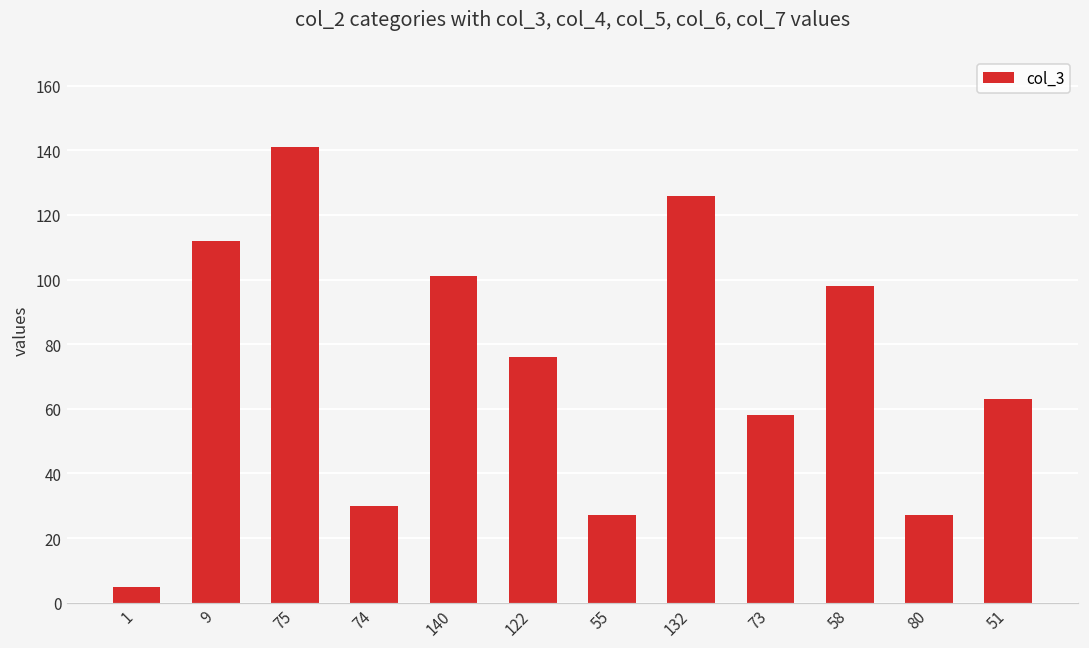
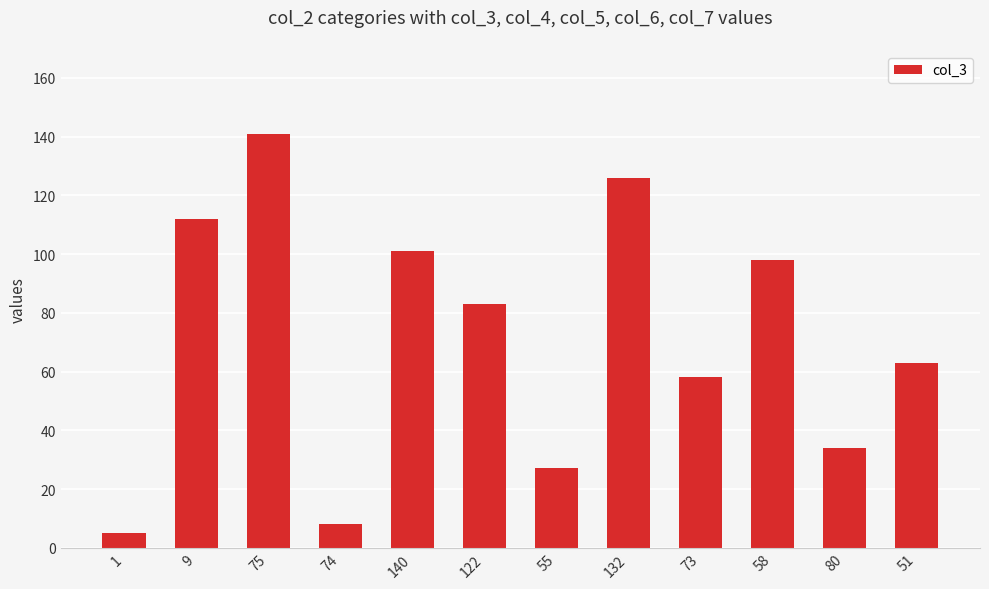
74: 30 -> 8
122: 76 -> 83
80: 27 -> 34
